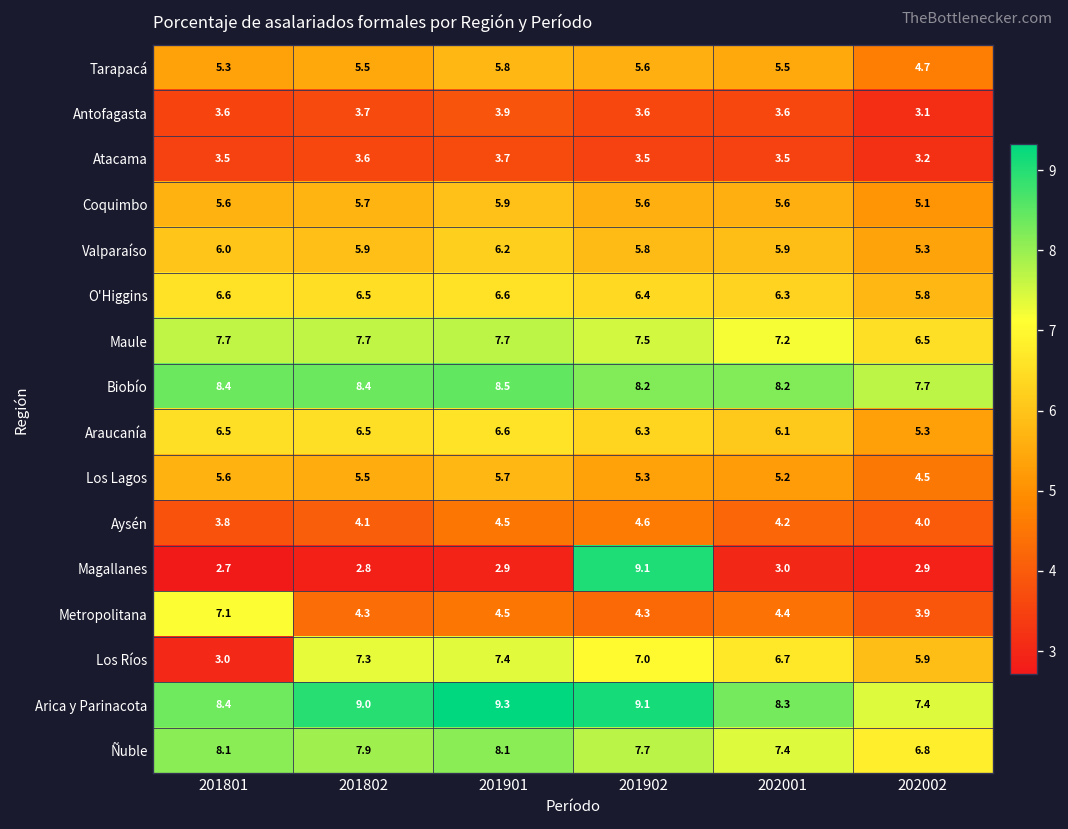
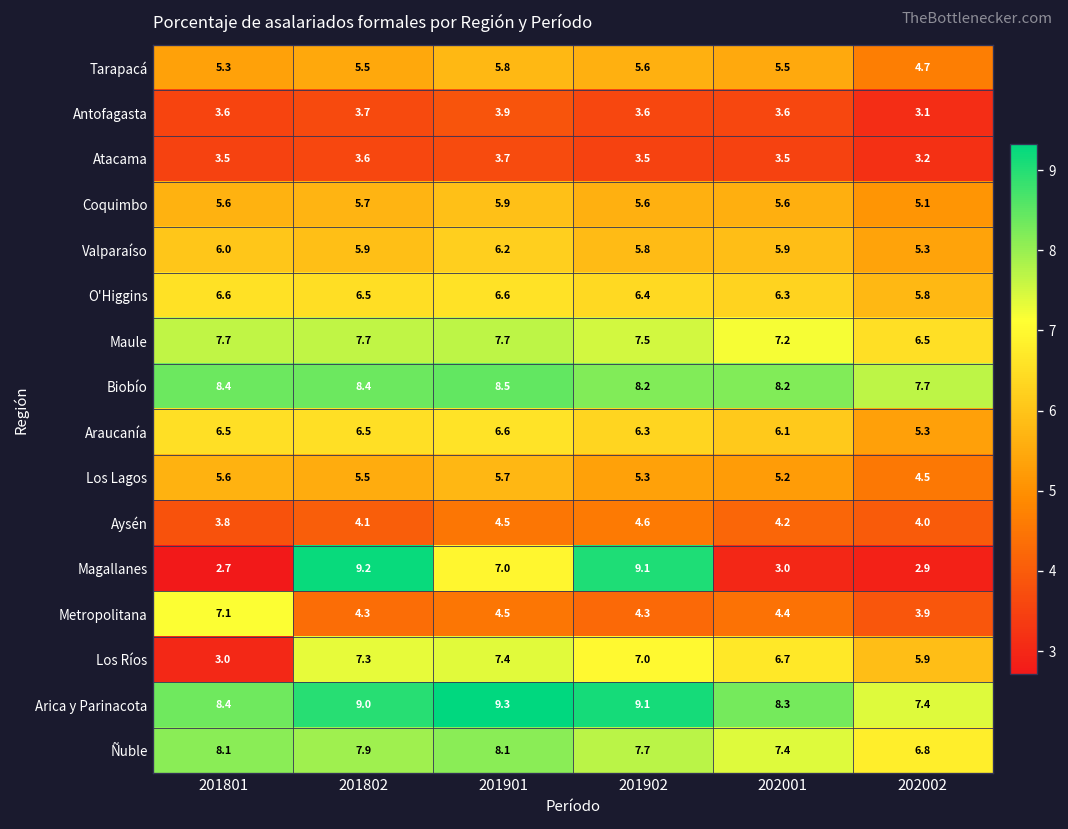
Magallanes, 201802: 2.8 -> 9.2
Magallanes, 201901: 2.9 -> 7.0
